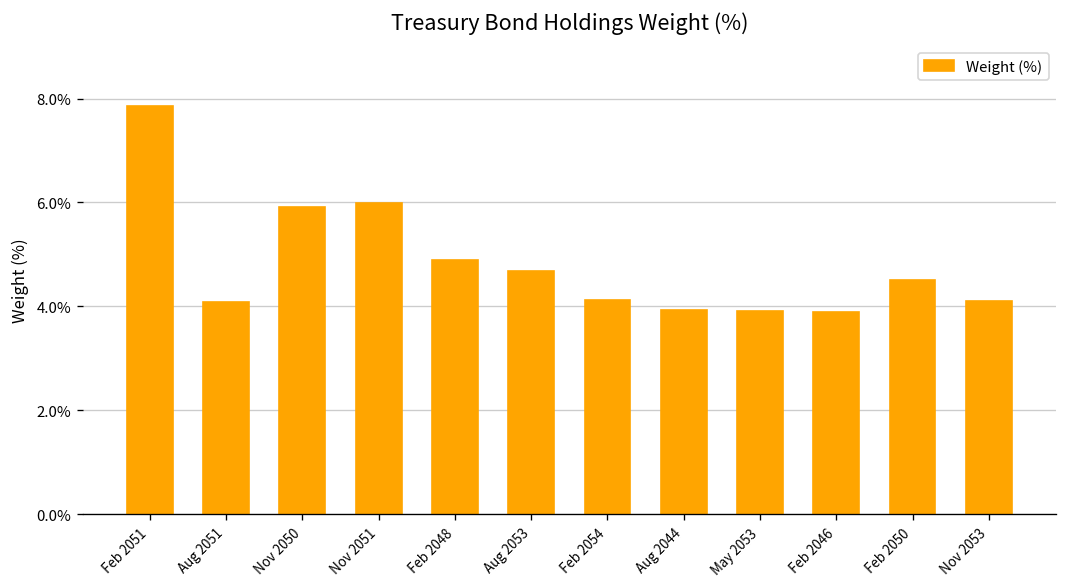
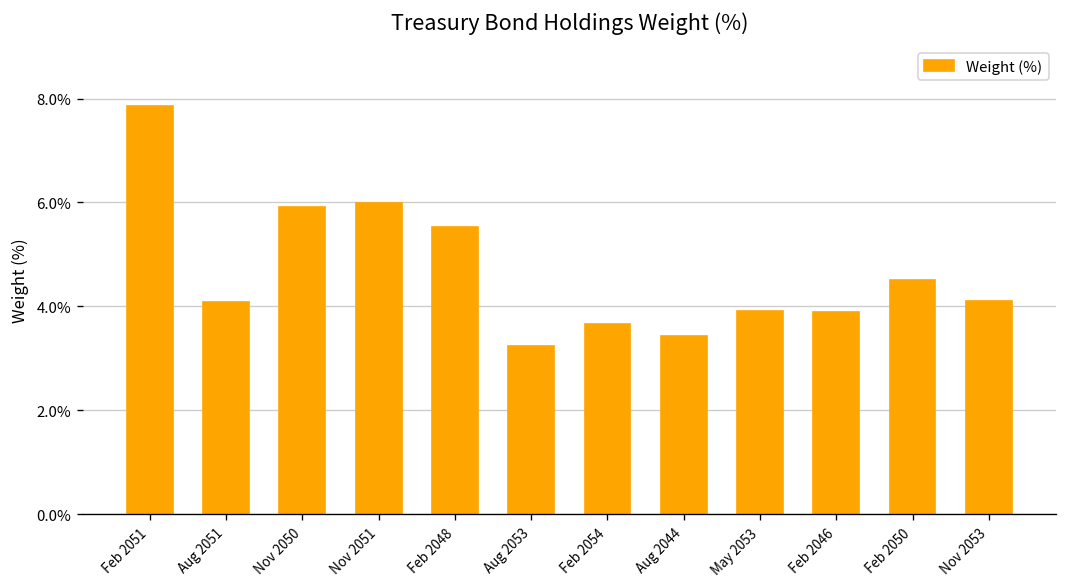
Feb 2048: 4.9% -> 5.5%
Aug 2053: 4.7% -> 3.2%
Feb 2054: 4.1% -> 3.7%
Aug 2044: 3.9% -> 3.4%
